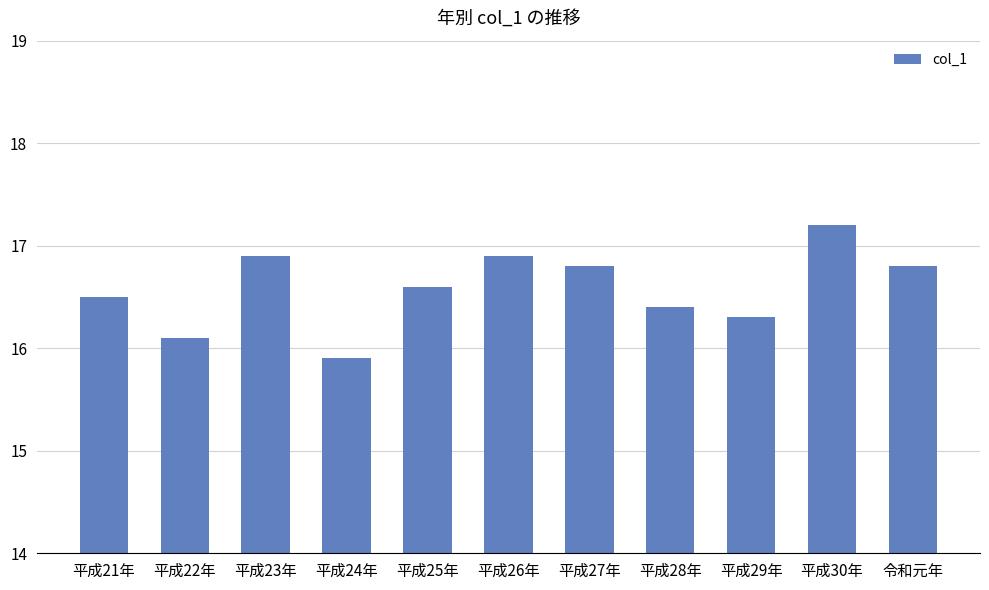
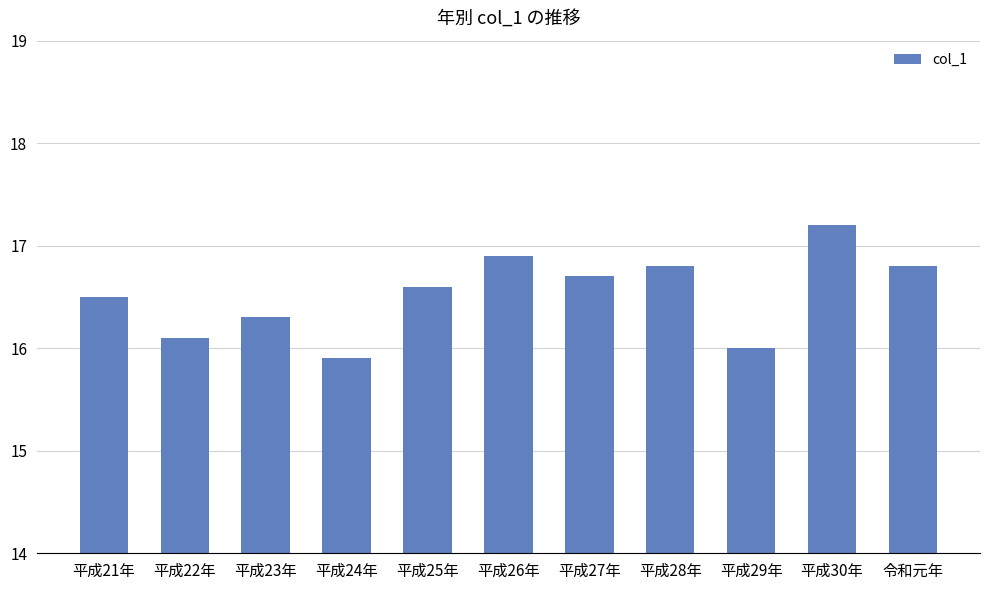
平成23年: 16.9 -> 16.3
平成27年: 16.8 -> 16.7
平成28年: 16.4 -> 16.8
平成29年: 16.3 -> 16.0
